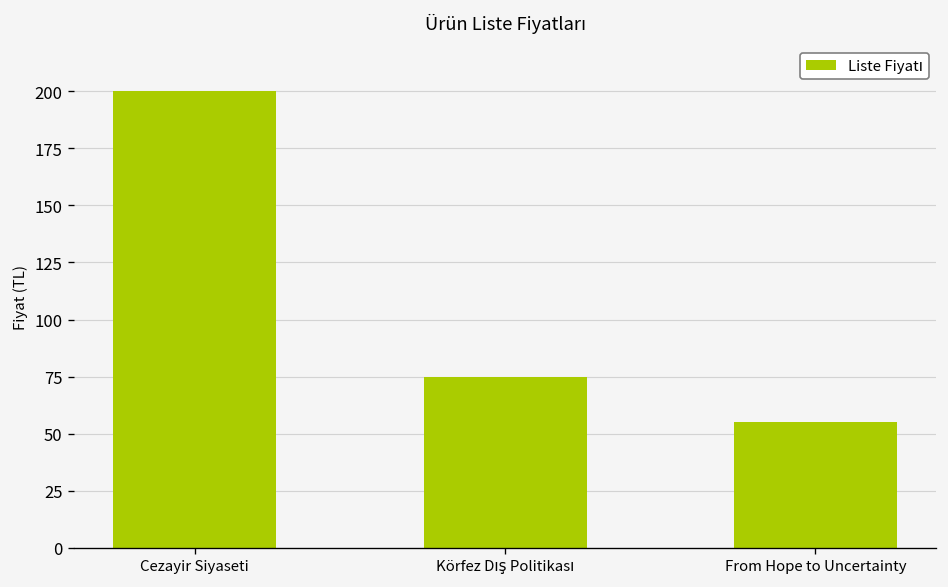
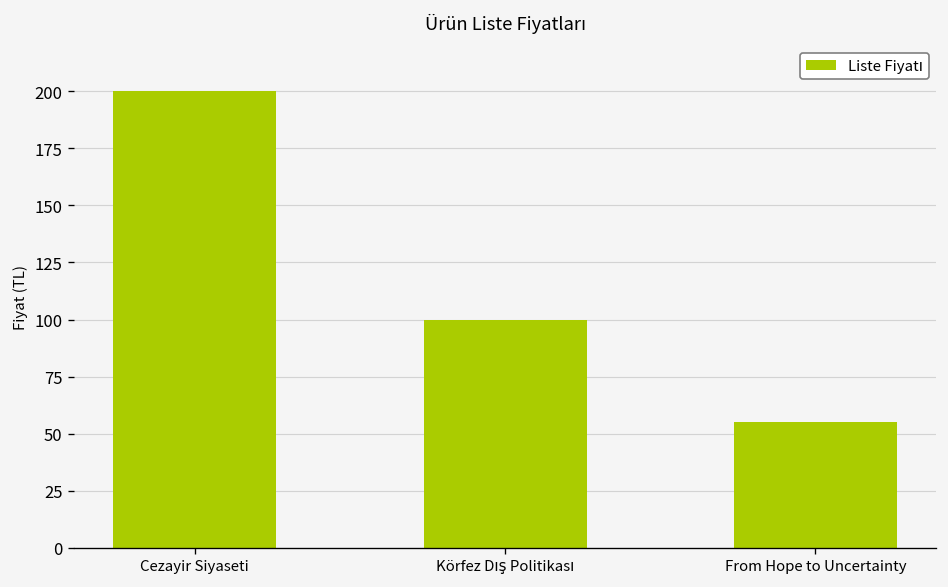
Körfez Dış Politikası: 75 -> 100
